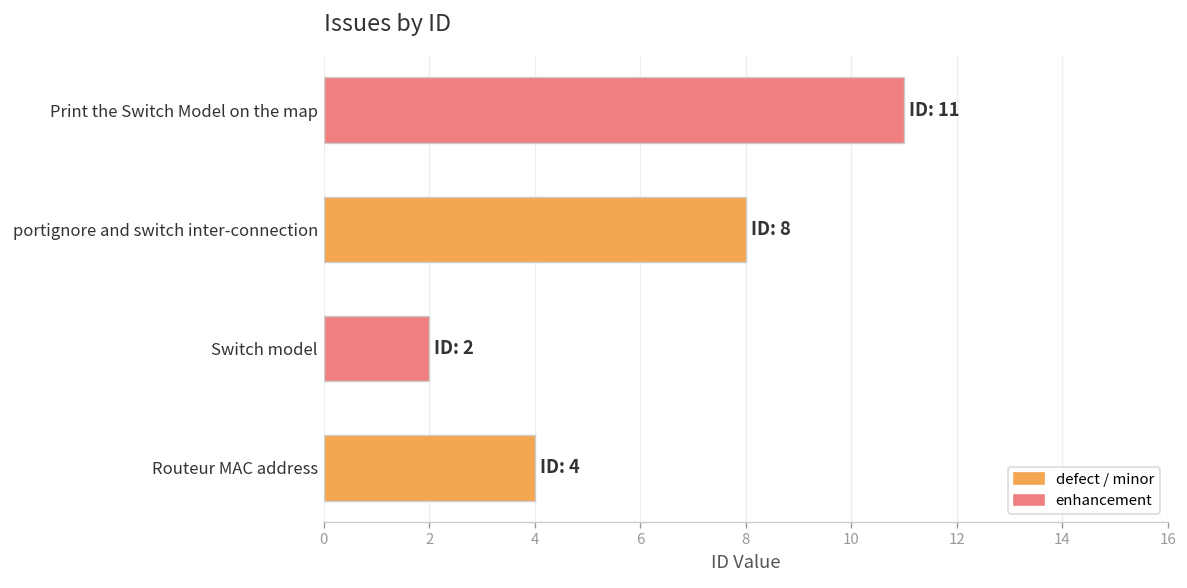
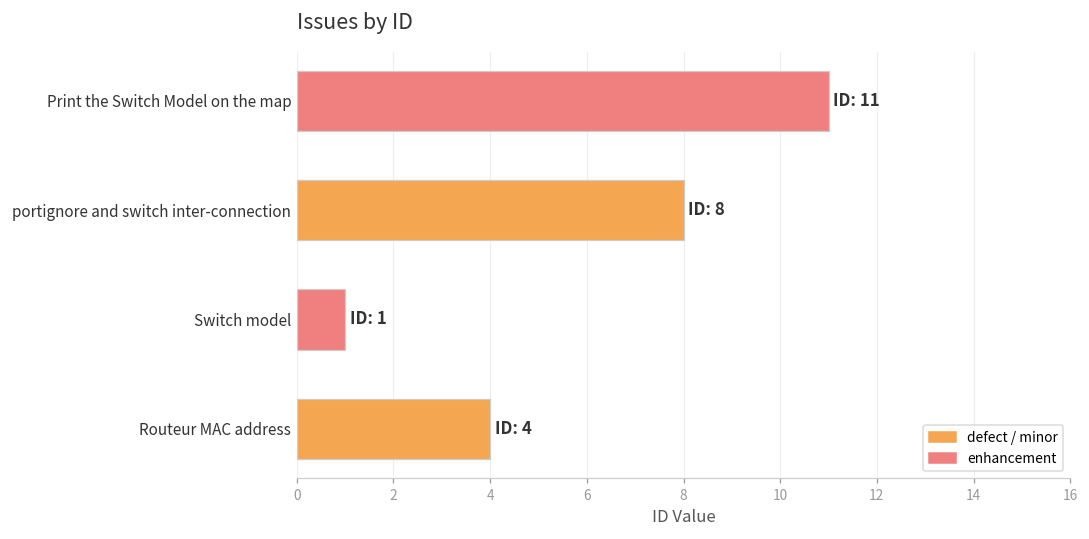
Switch model: 2 -> 1
